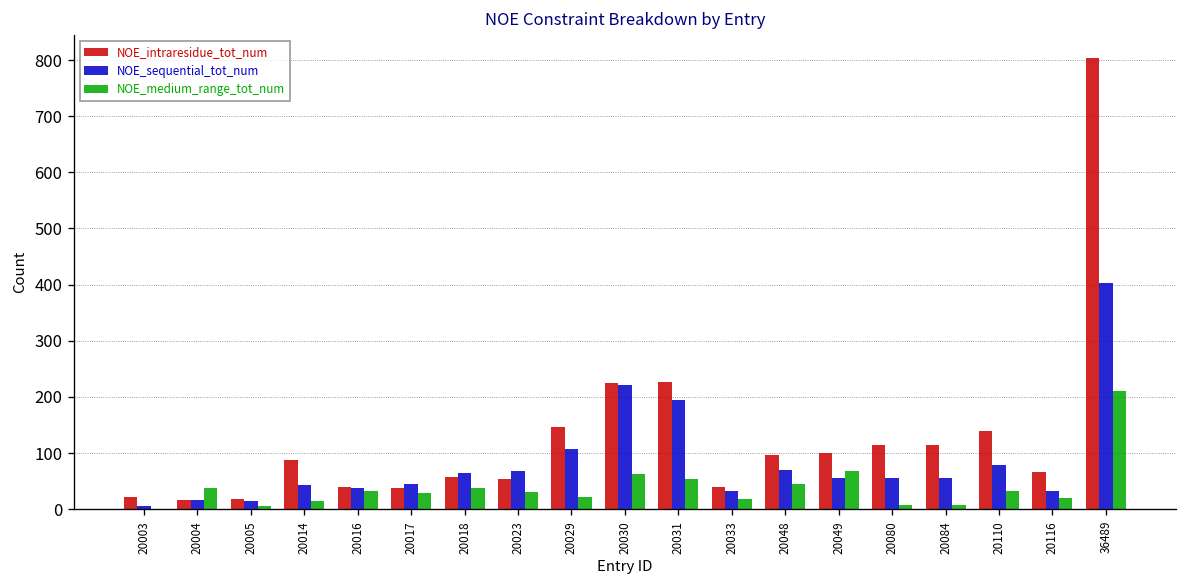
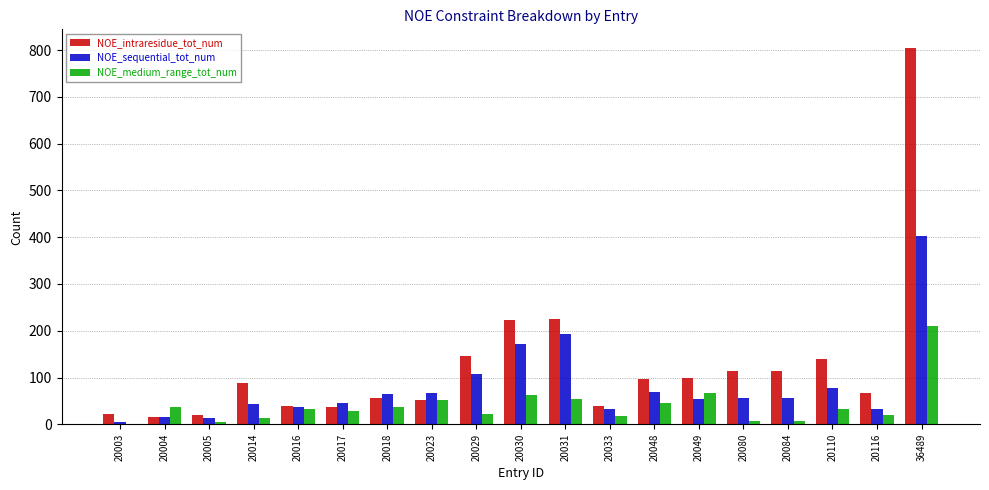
NOE_medium_range_tot_num, 20023: 30 -> 50
NOE_sequential_tot_num, 20030: 220 -> 170
